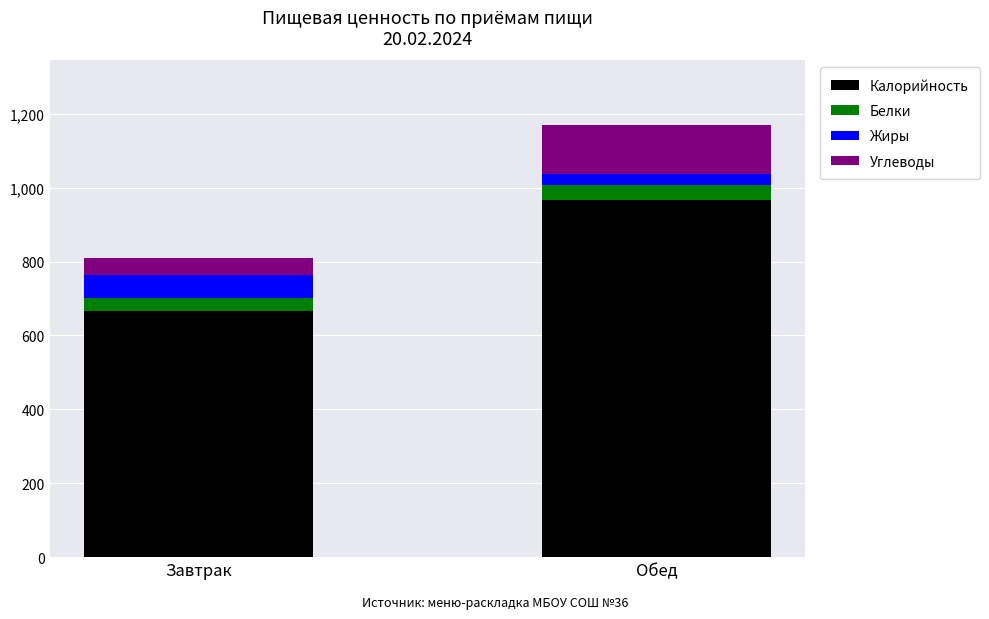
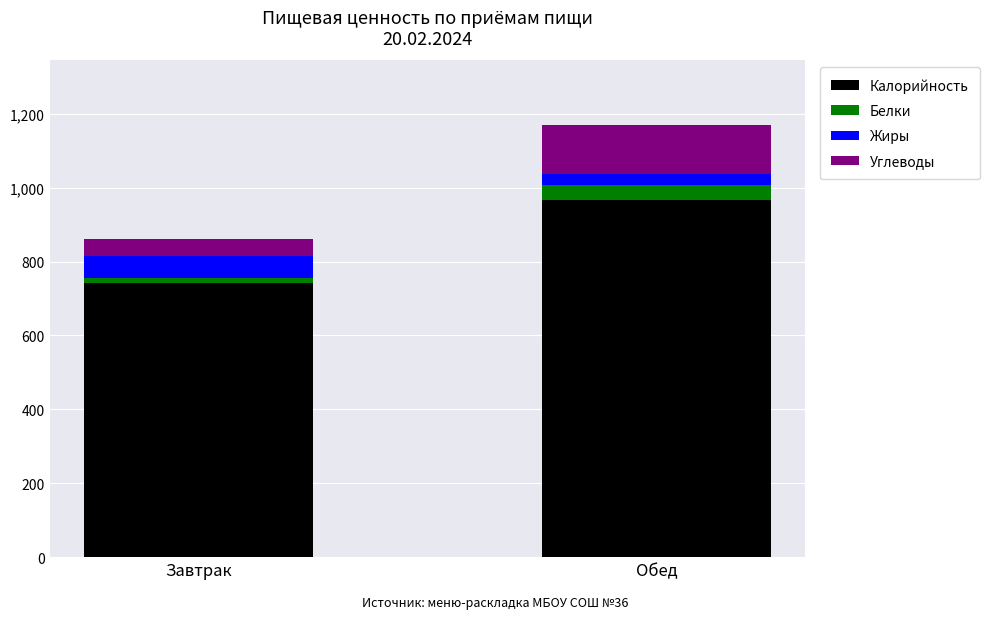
Калорийность, Завтрак: 670 -> 740
Белки, Завтрак: 40 -> 10
